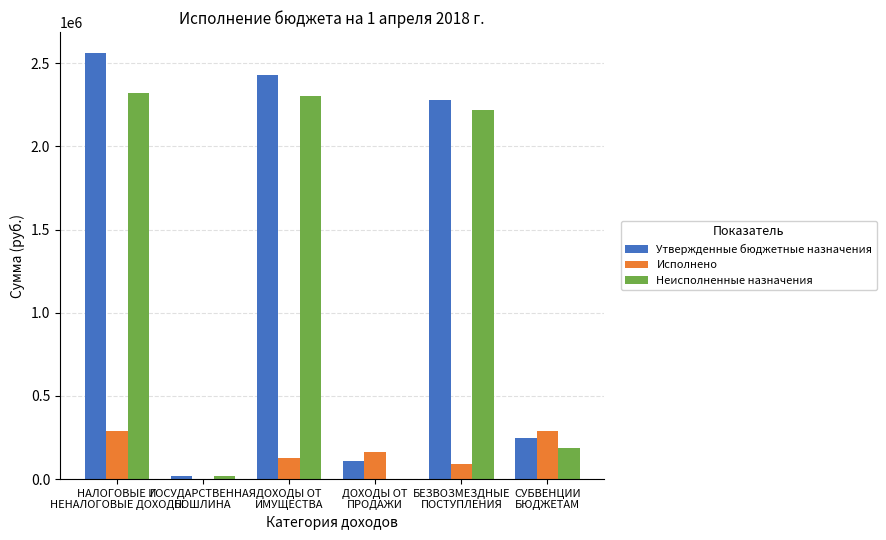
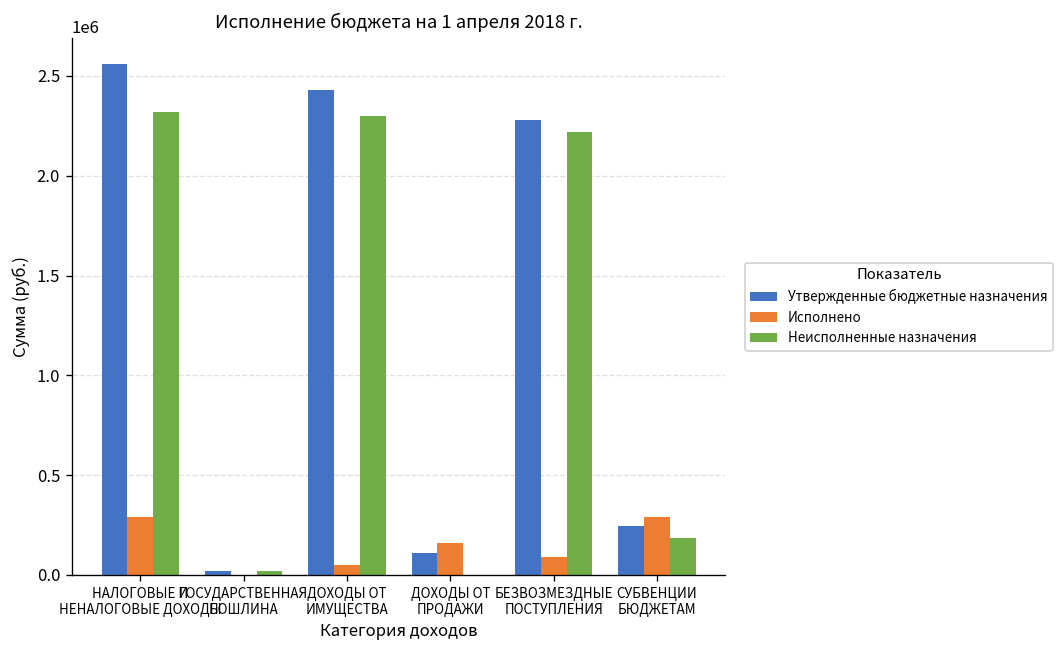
Исполнено, ДОХОДЫ ОТ ИМУЩЕСТВА: 130000 -> 50000
